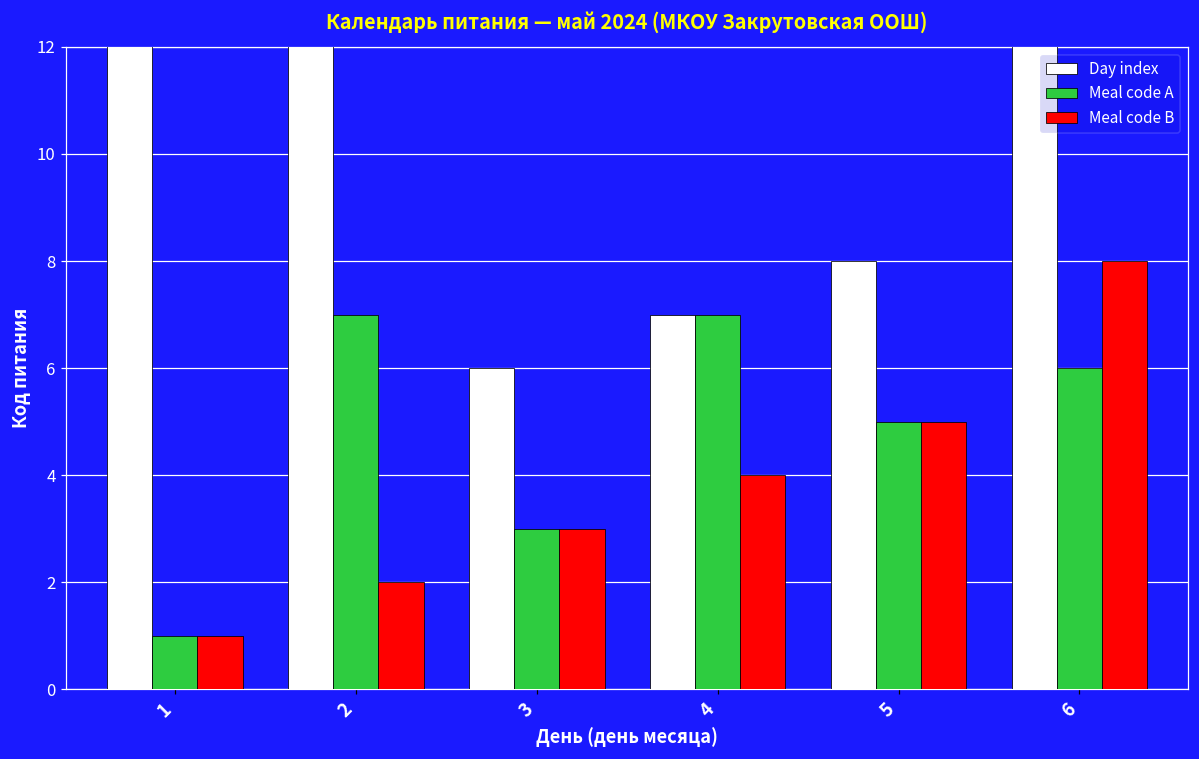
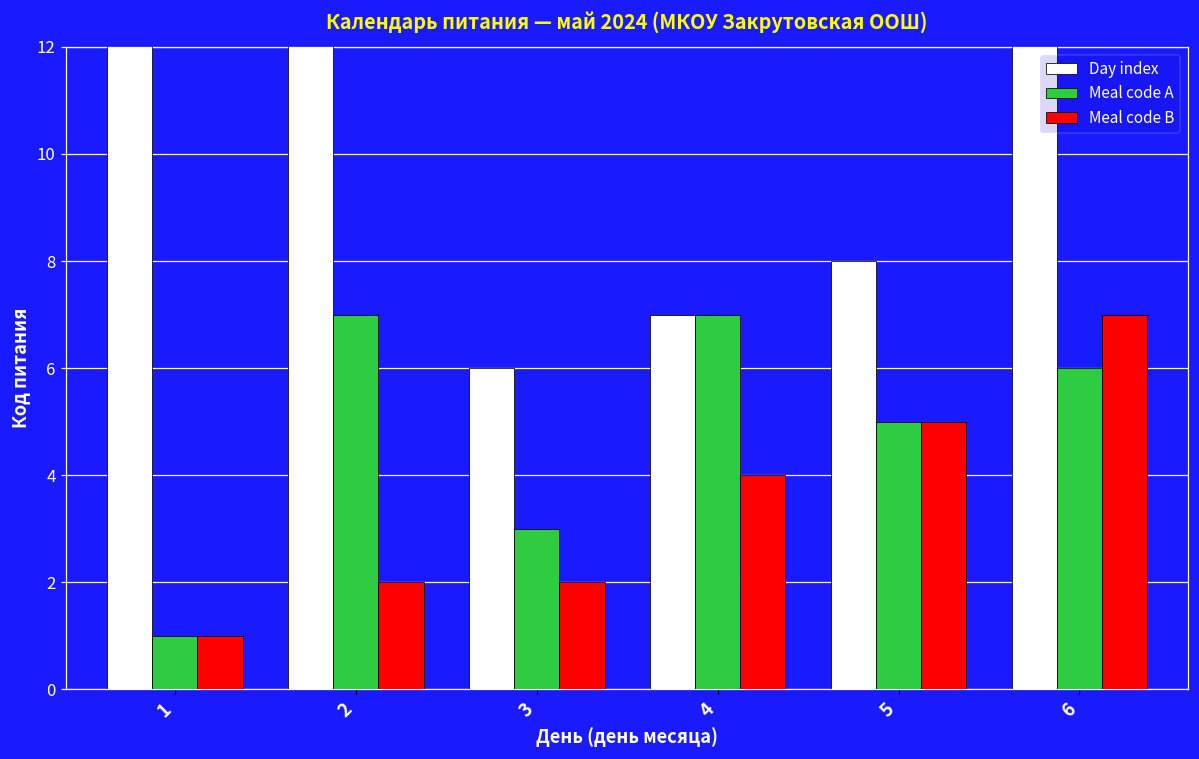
Meal code B, 3: 3 -> 2
Meal code B, 6: 8 -> 7
